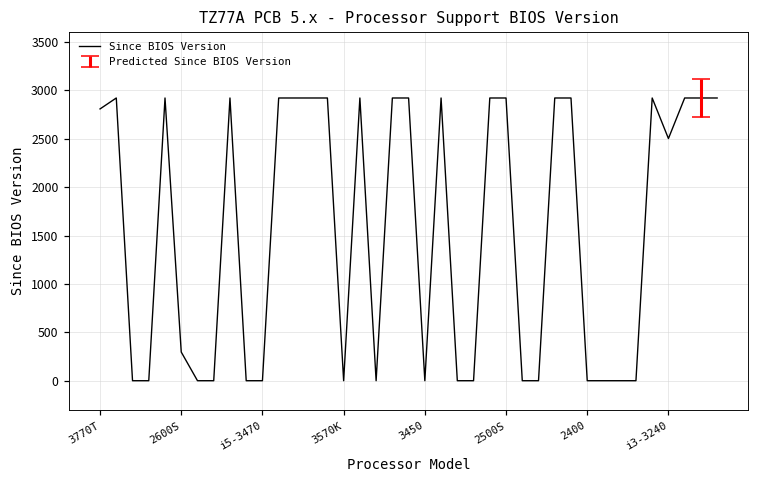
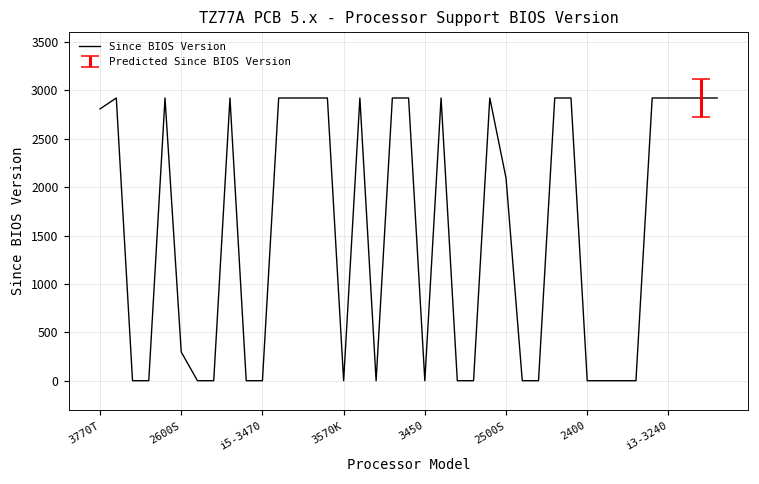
Since BIOS Version, 2500S: 2900 -> 2100
Since BIOS Version, i3-3240: 2500 -> 2900
